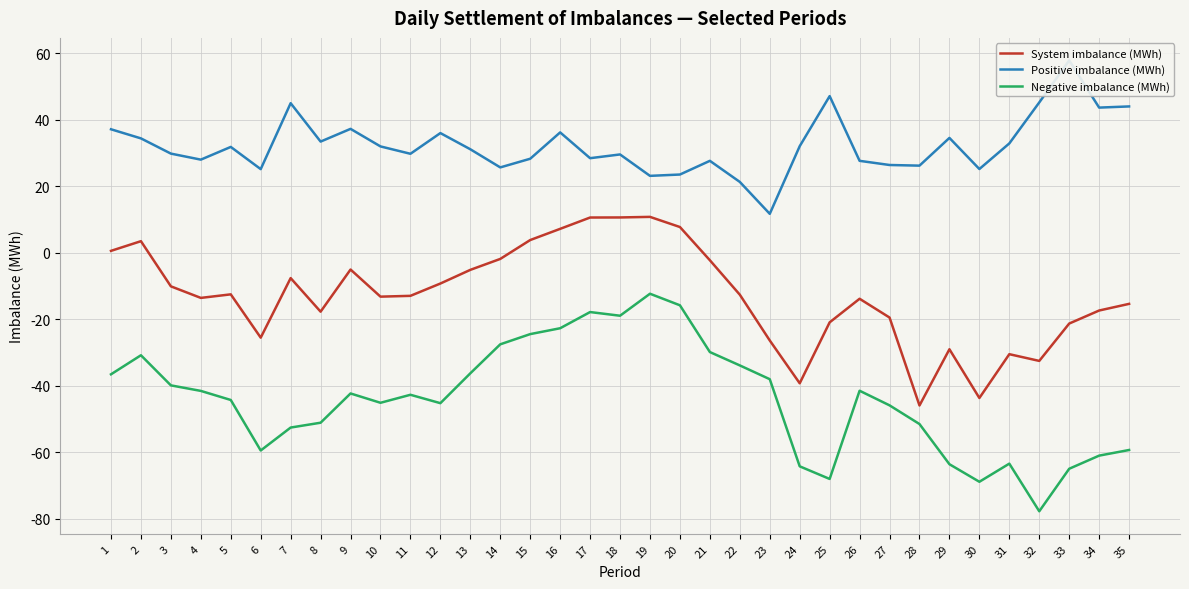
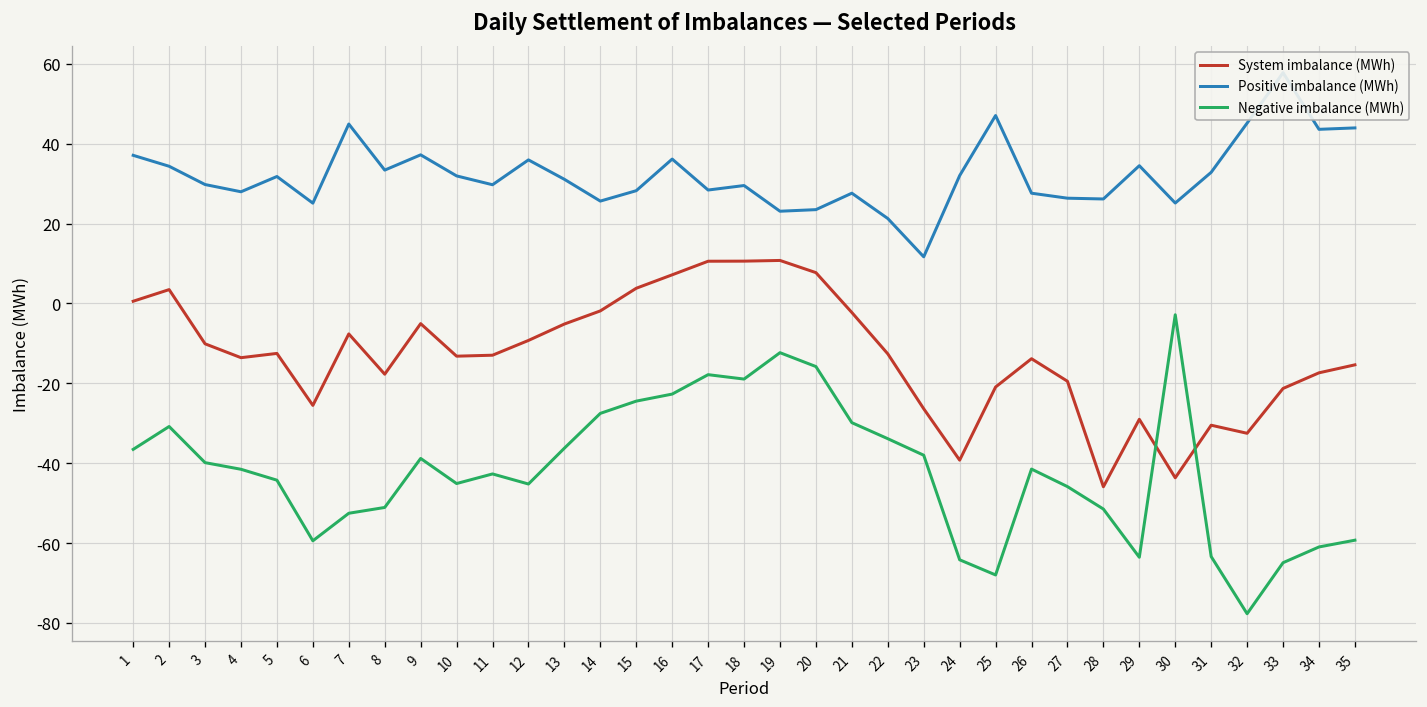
Negative imbalance (MWh), 9: -42 -> -39
Negative imbalance (MWh), 30: -69 -> -3
